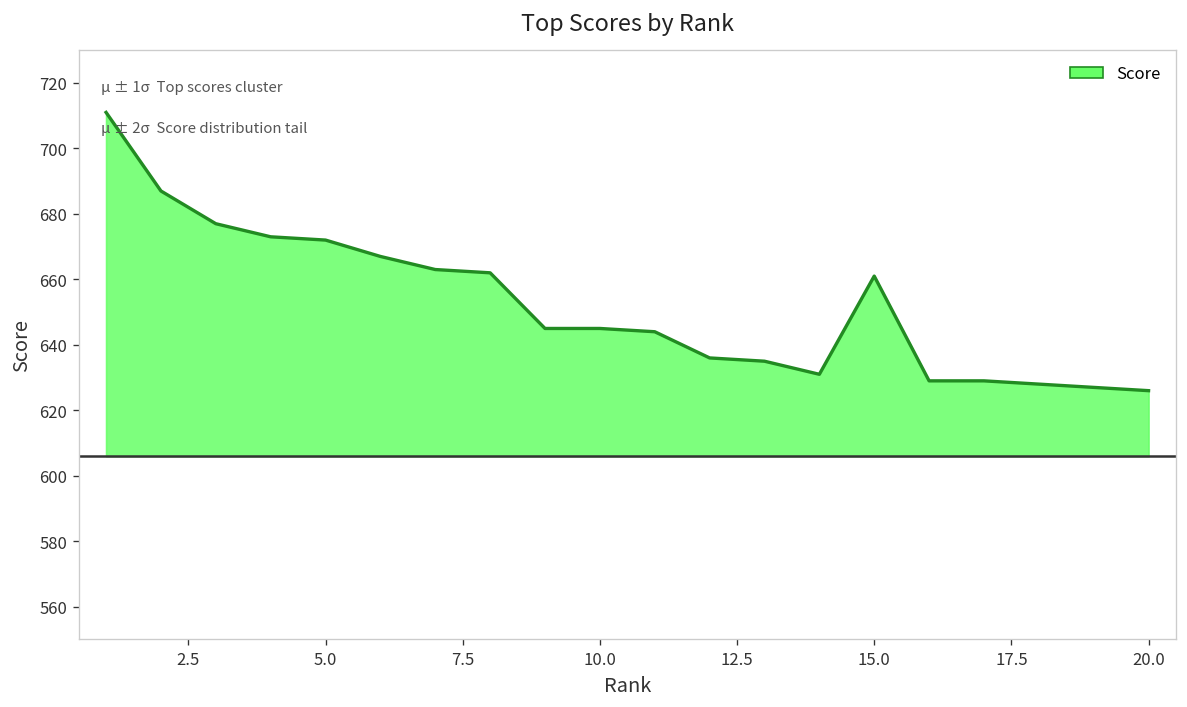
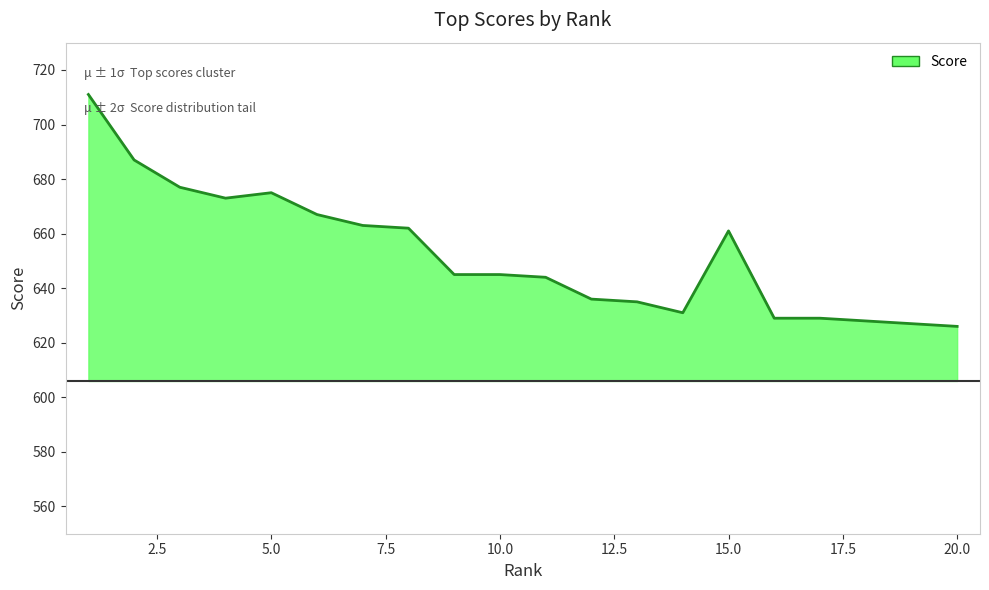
5.0: 672 -> 675
